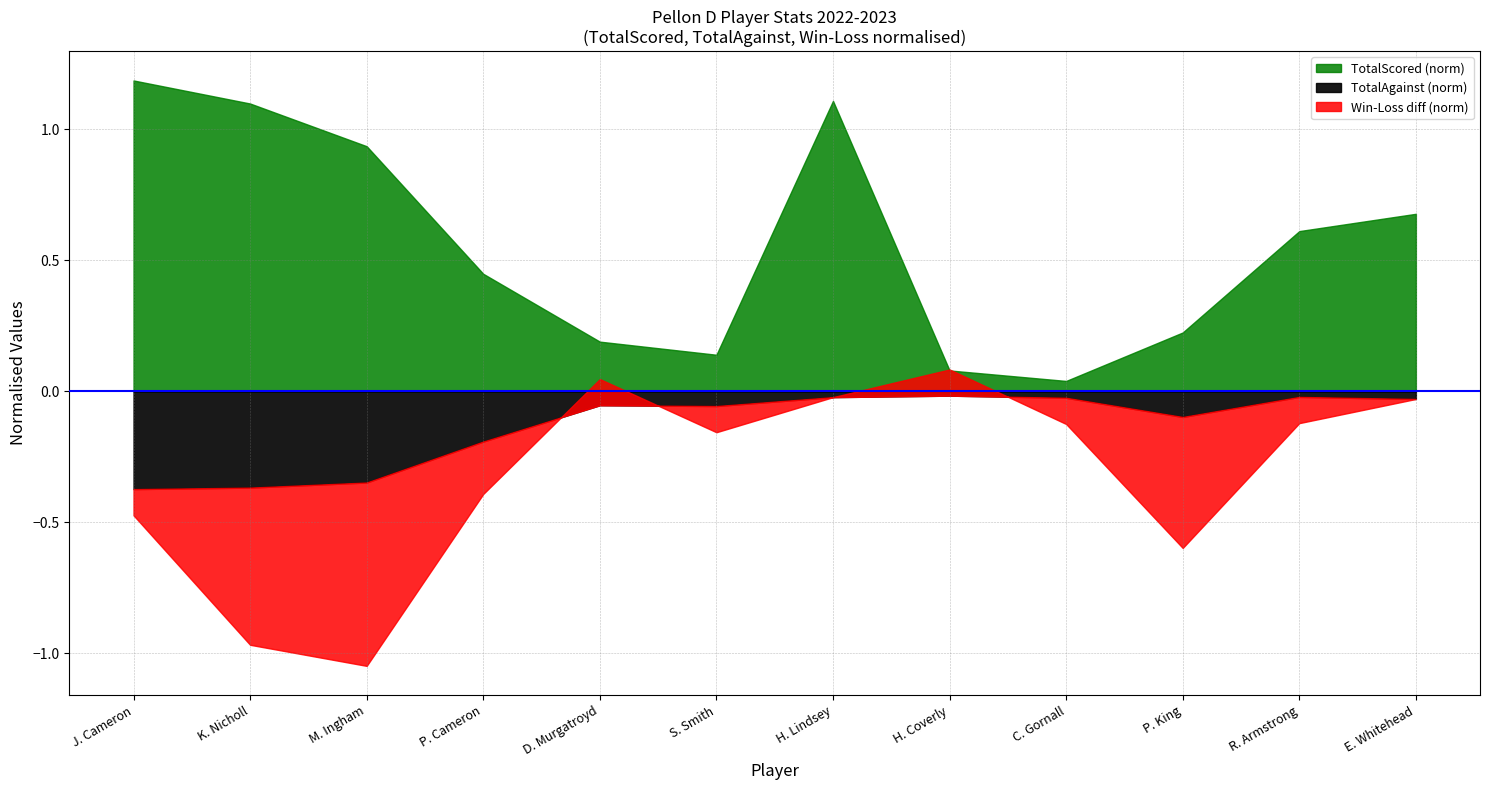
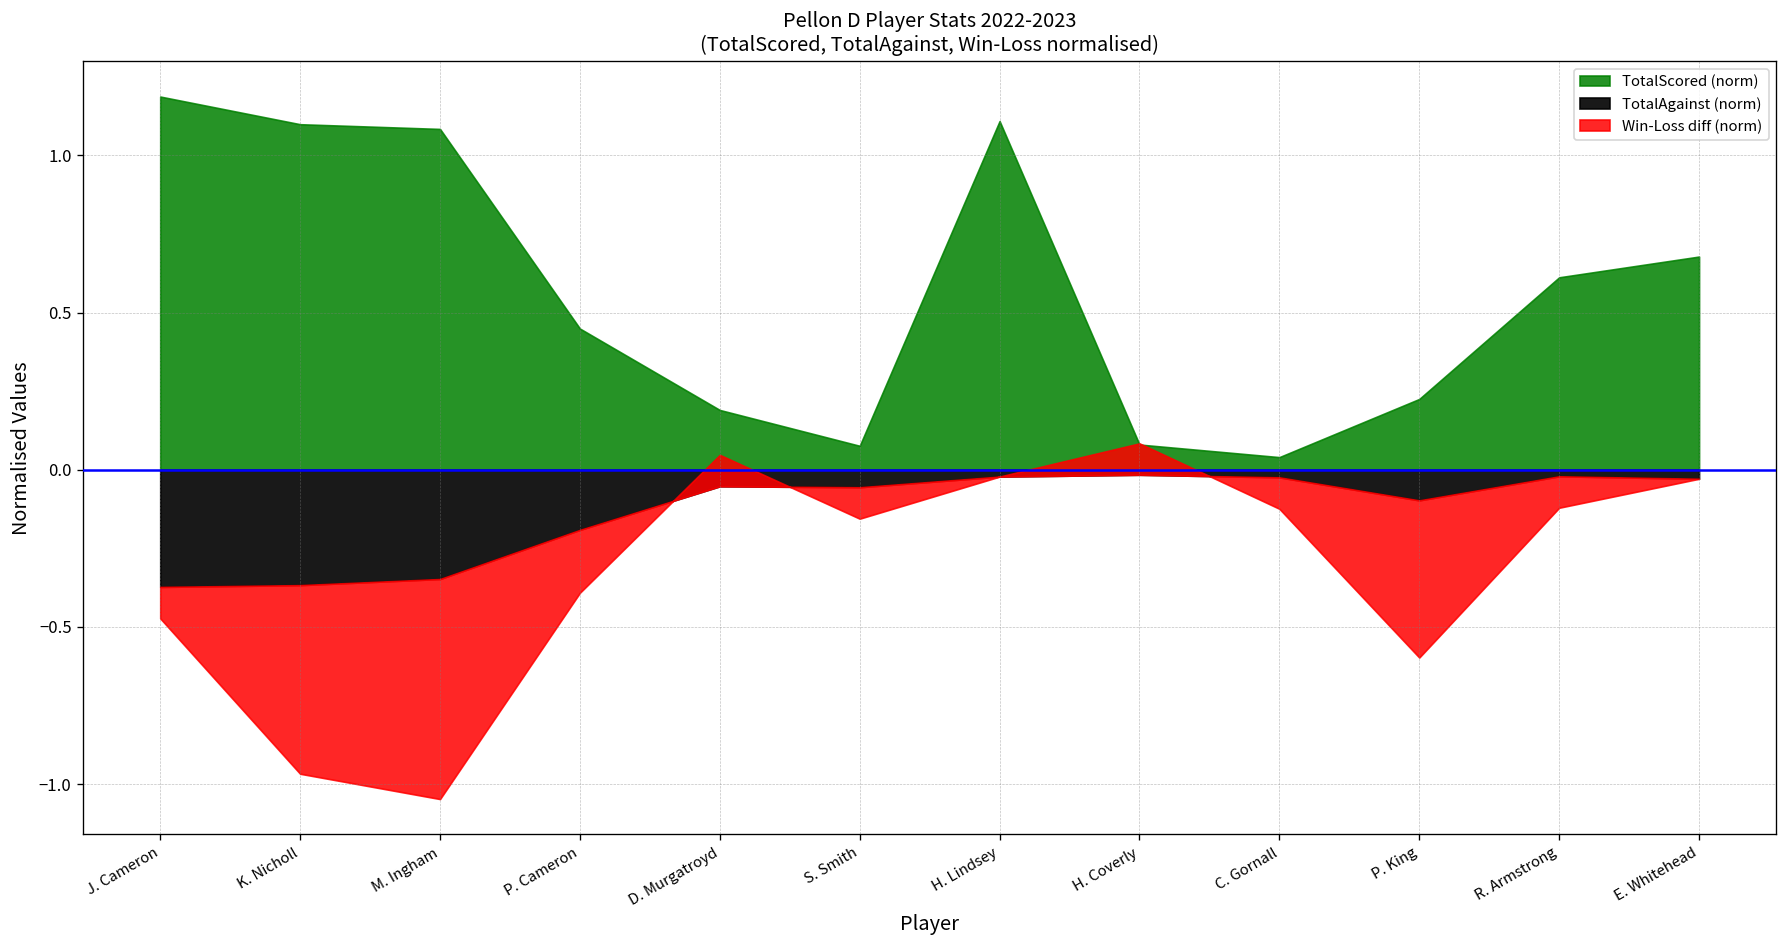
TotalScored (norm), M. Ingham: 0.94 -> 1.08
TotalScored (norm), S. Smith: 0.14 -> 0.08
